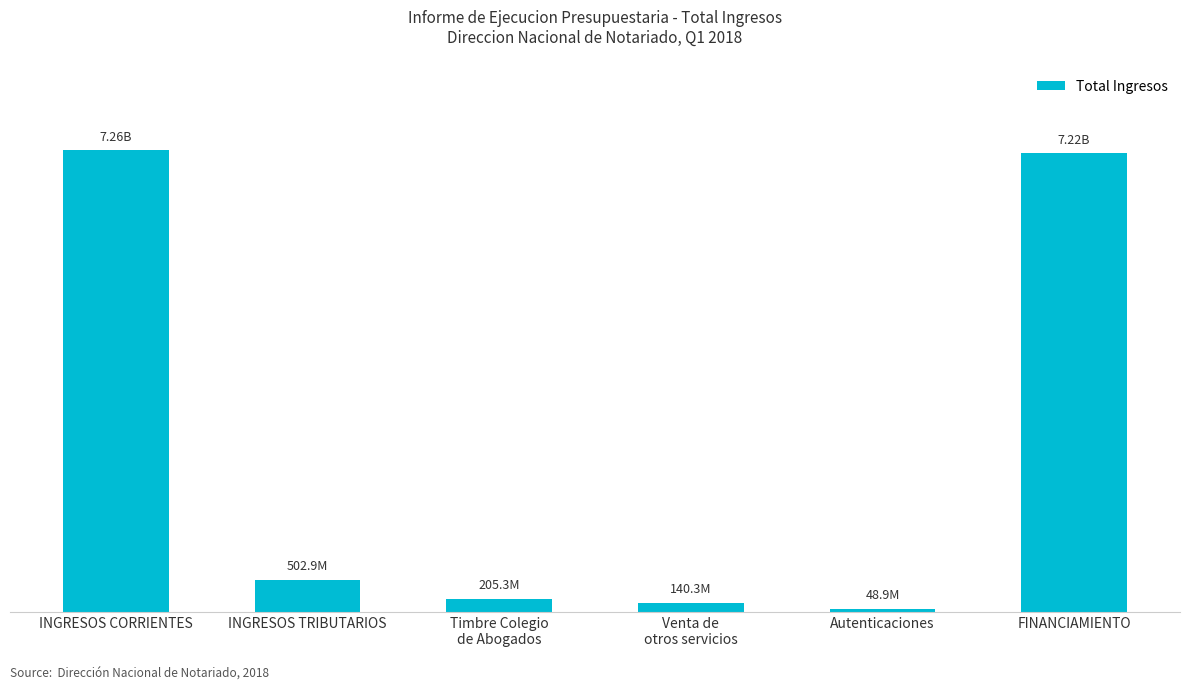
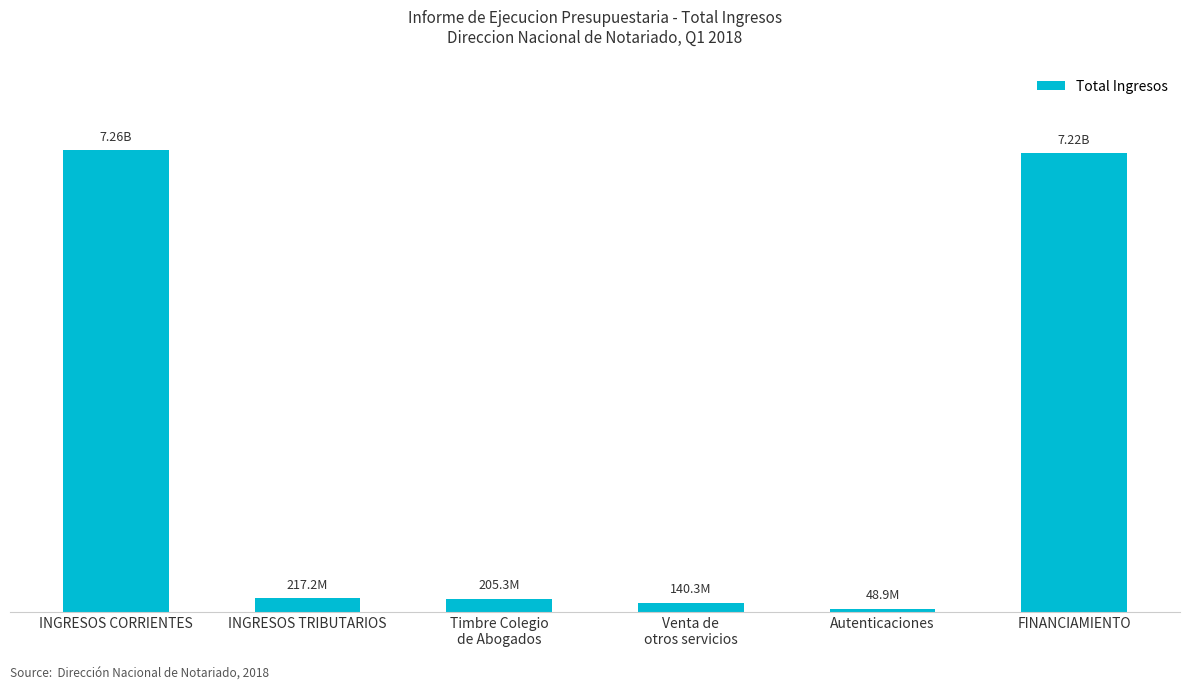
INGRESOS TRIBUTARIOS: 502.9M -> 217.2M
